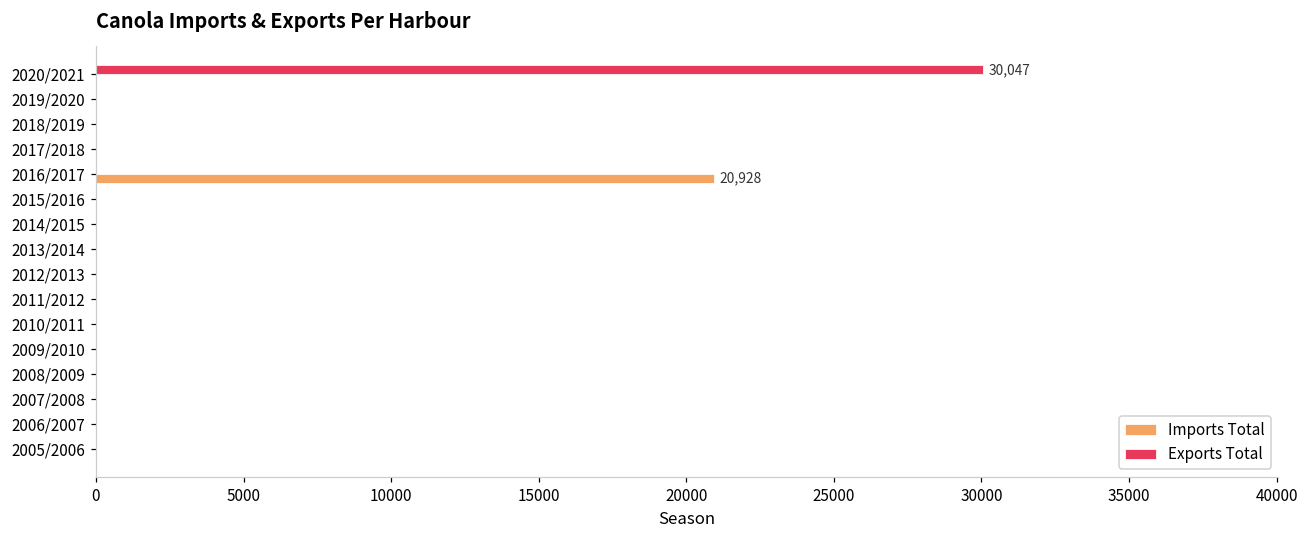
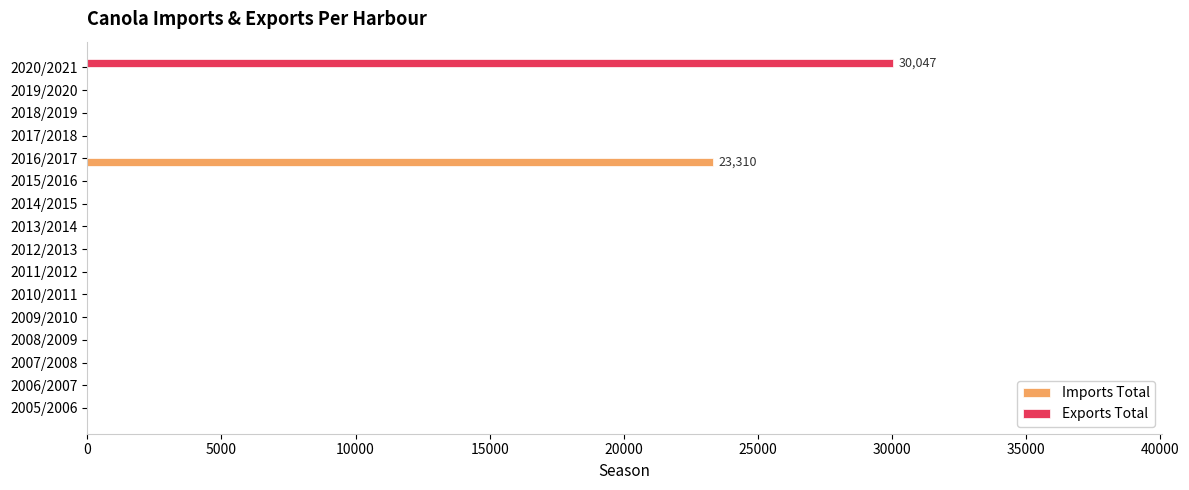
Imports Total, 2016/2017: 20,928 -> 23,310
